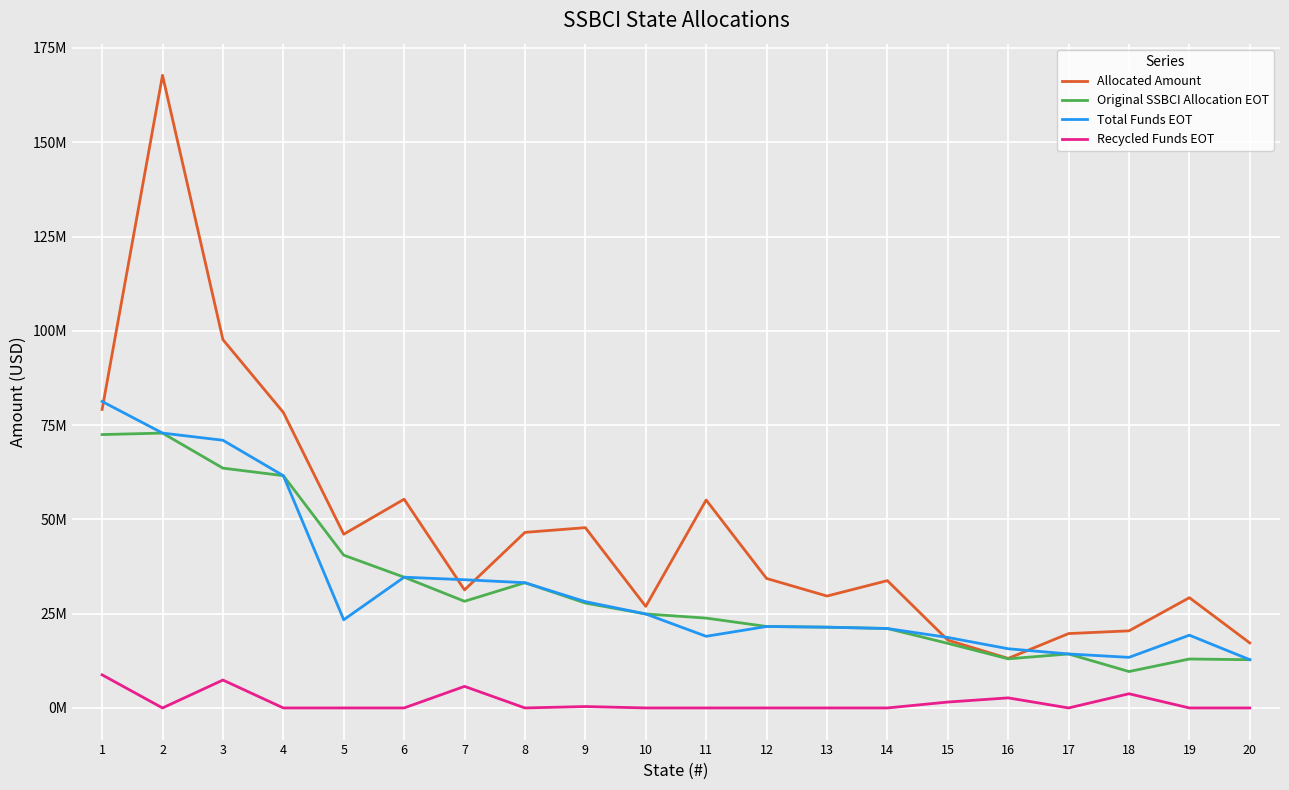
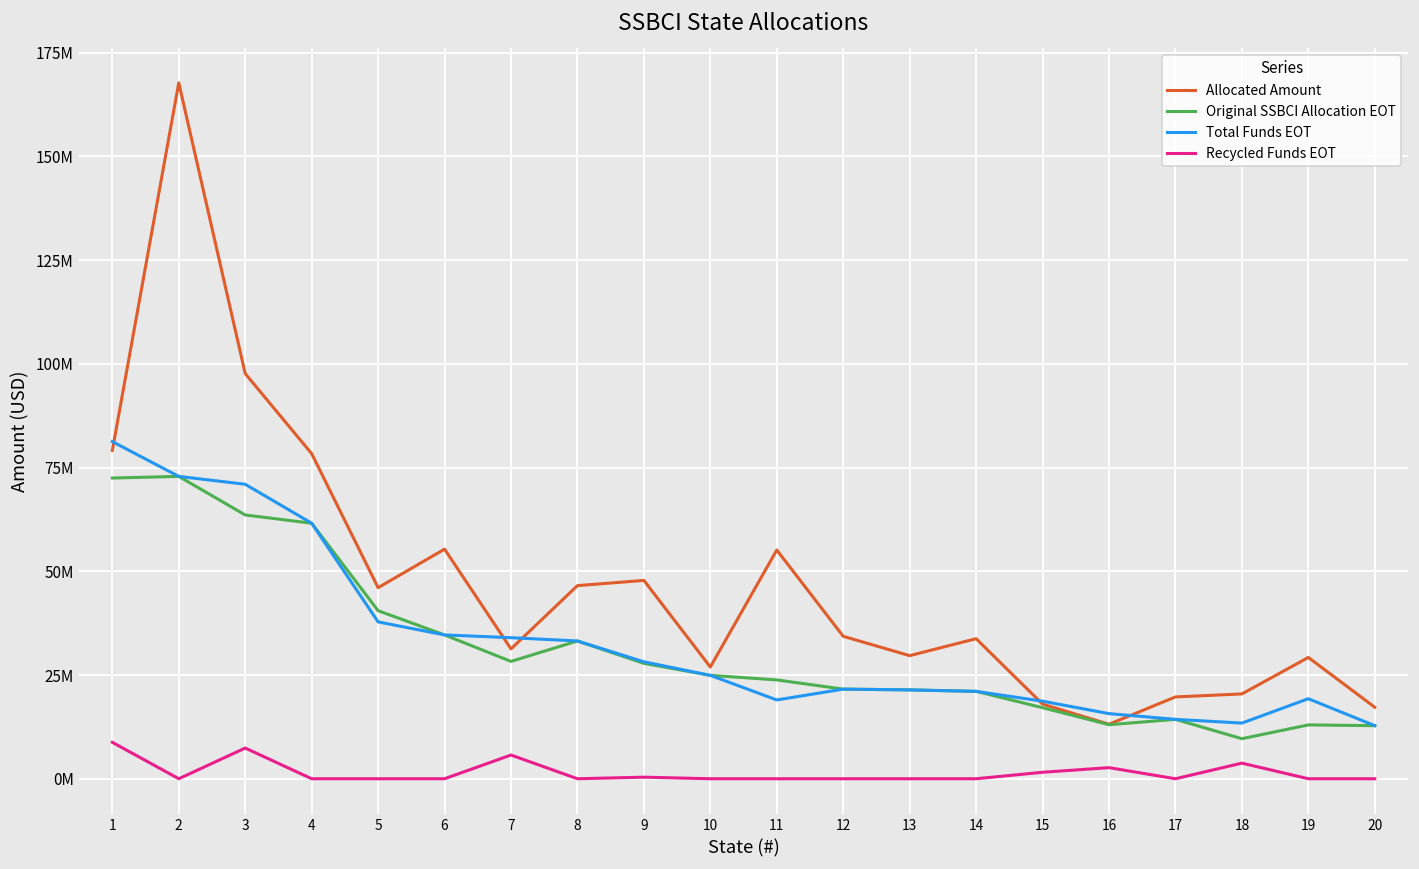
Total Funds EOT, 5: 23000000 -> 38000000
